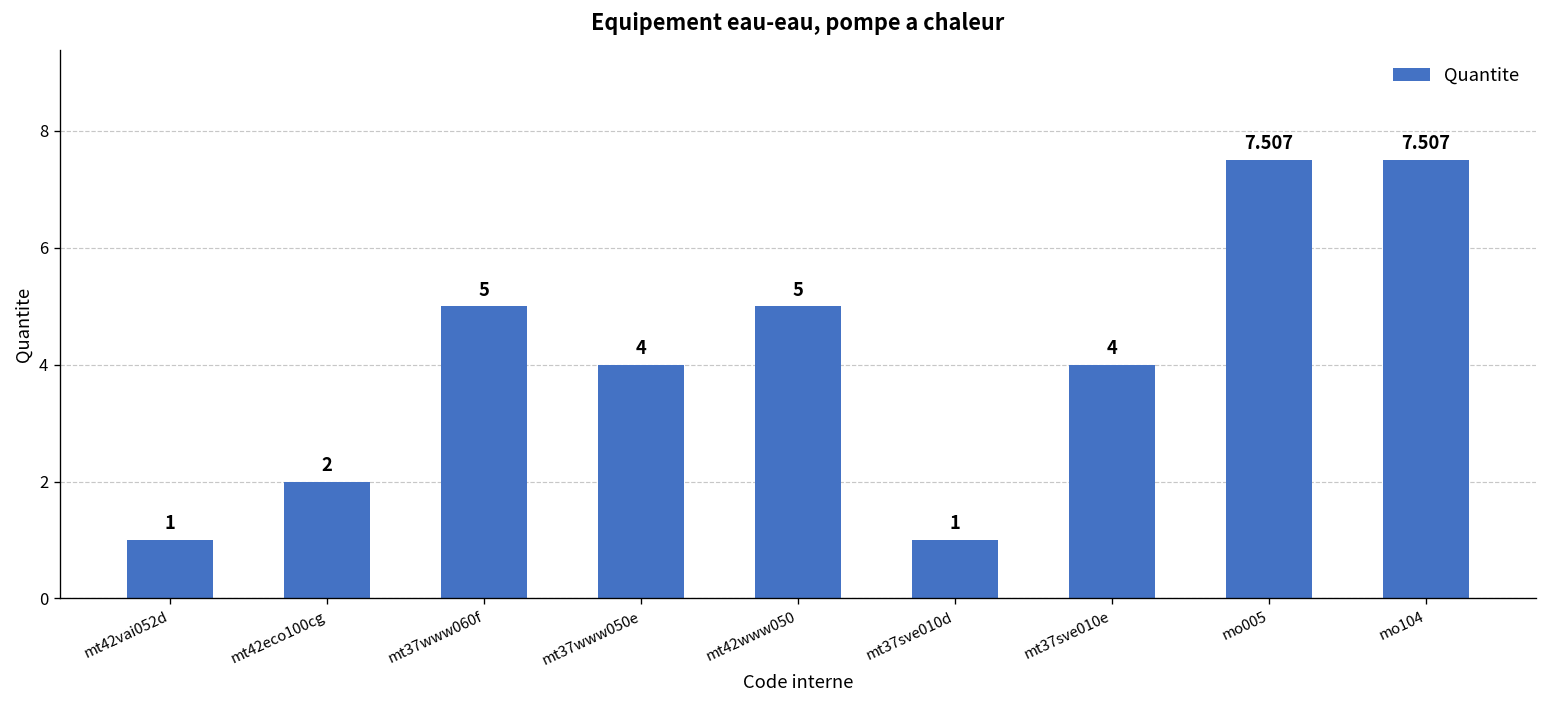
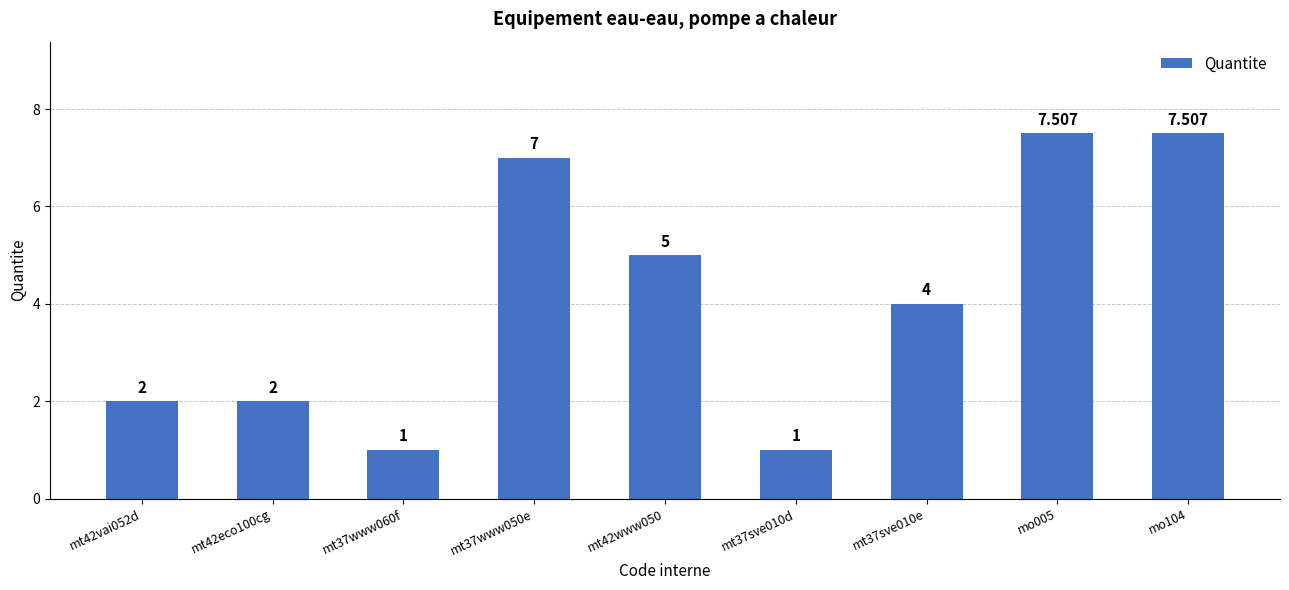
mt42vai052d: 1 -> 2
mt37www060f: 5 -> 1
mt37www050e: 4 -> 7
